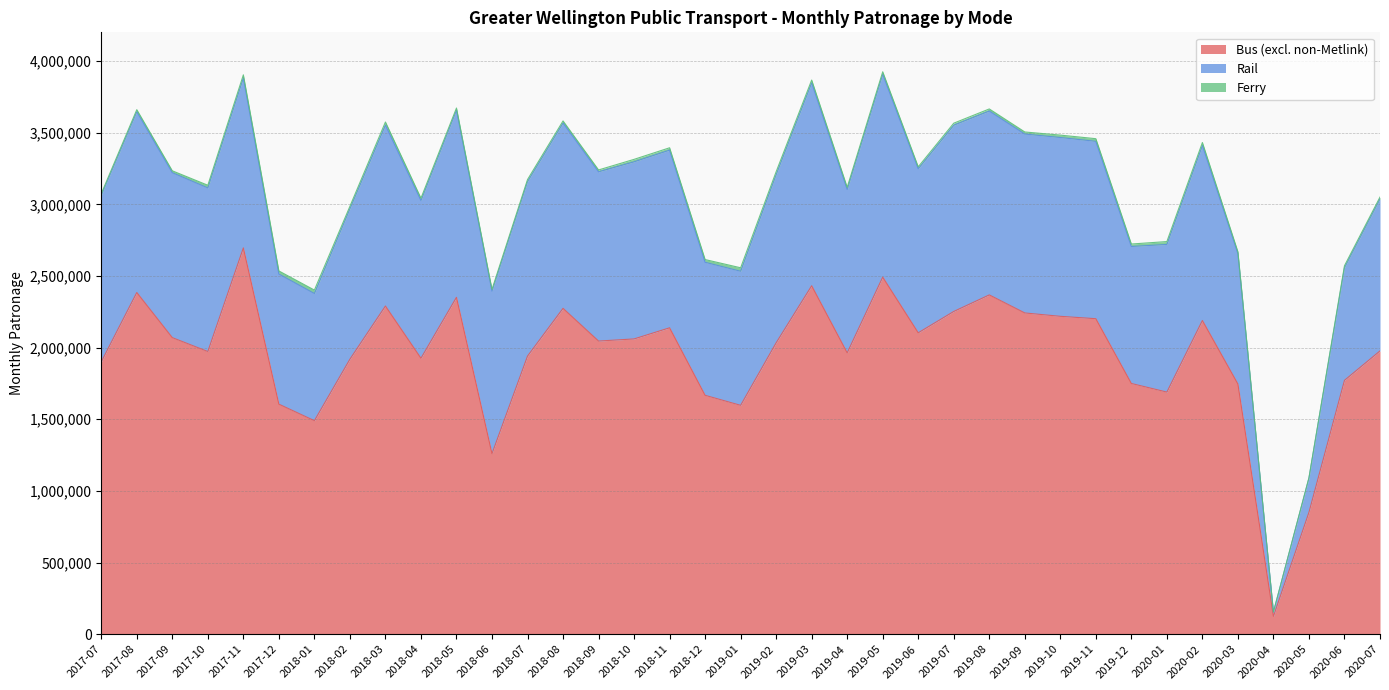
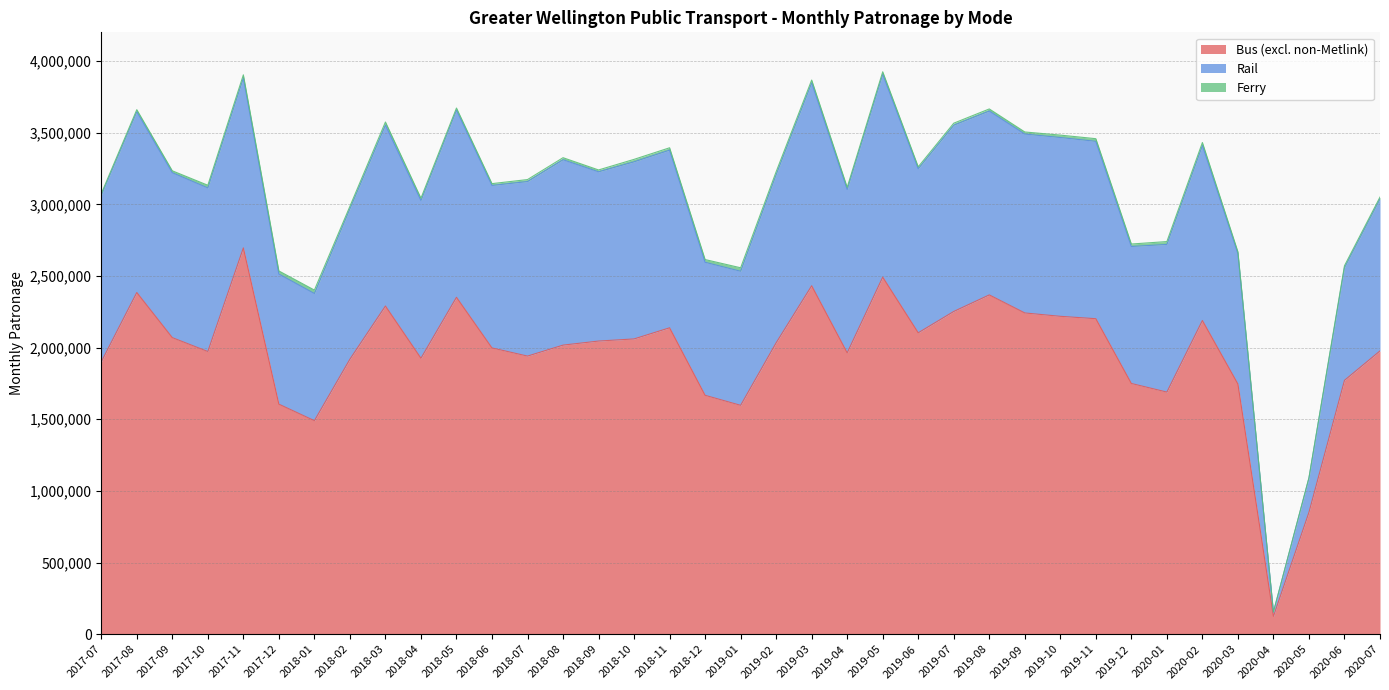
Bus (excl. non-Metlink), 2018-06: 1,260,000 -> 2,000,000
Bus (excl. non-Metlink), 2018-08: 2,270,000 -> 2,020,000
